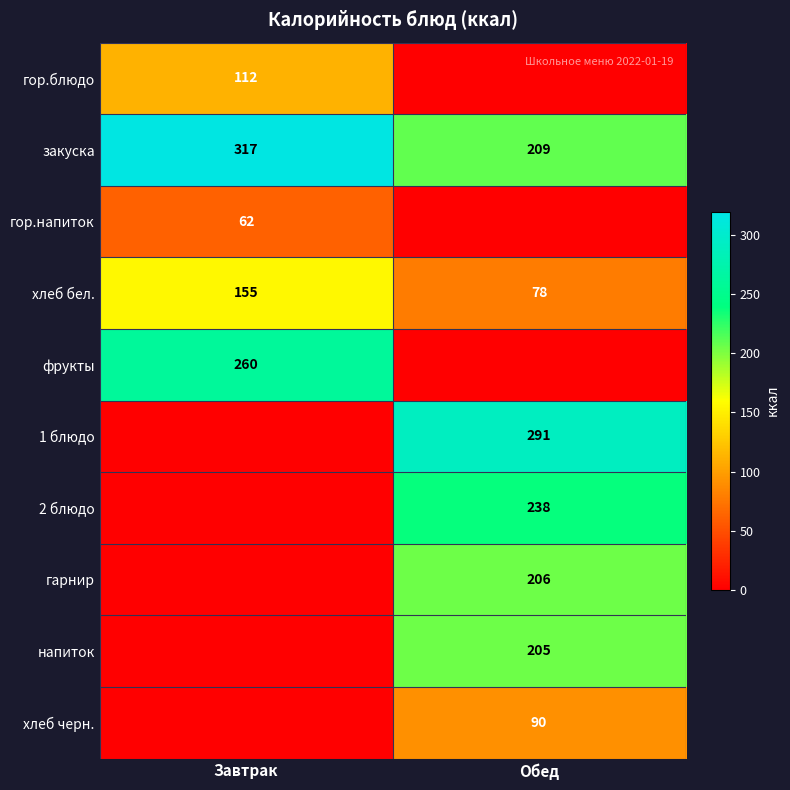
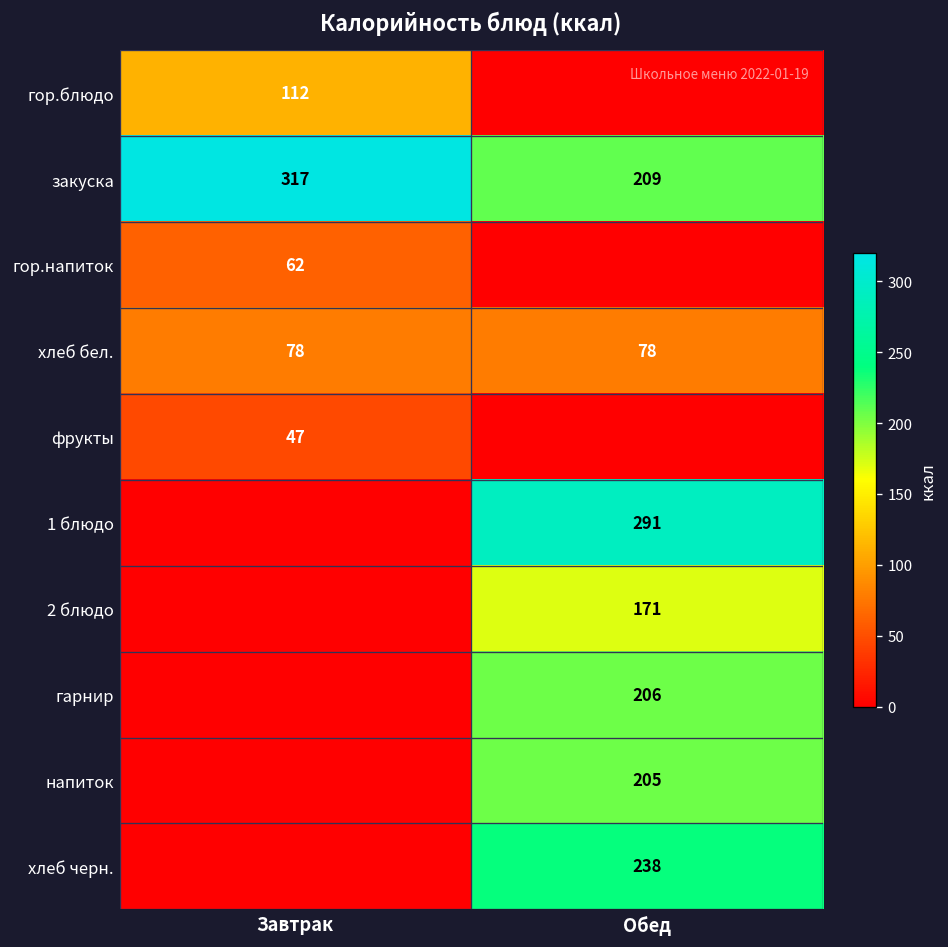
хлеб бел., Завтрак: 155 -> 78
фрукты, Завтрак: 260 -> 47
2 блюдо, Обед: 238 -> 171
хлеб черн., Обед: 90 -> 238
